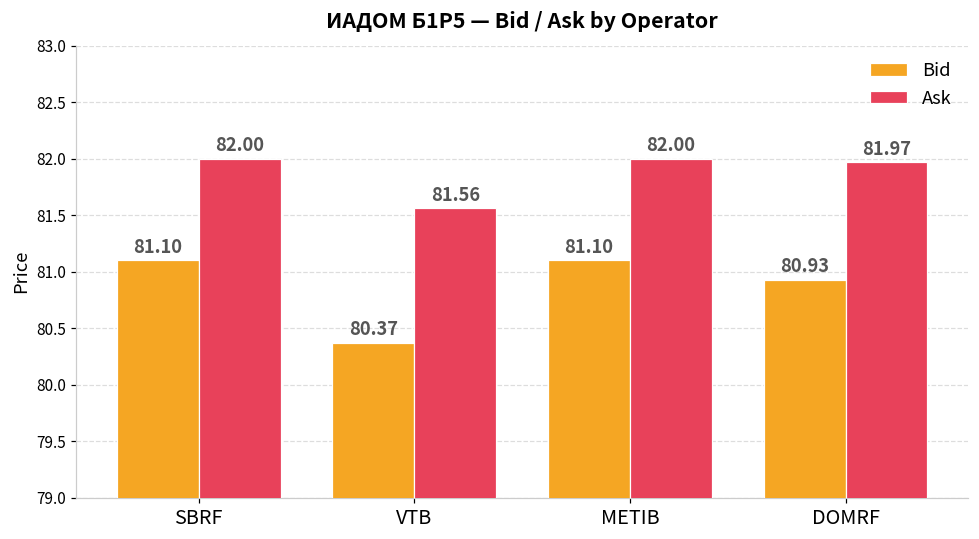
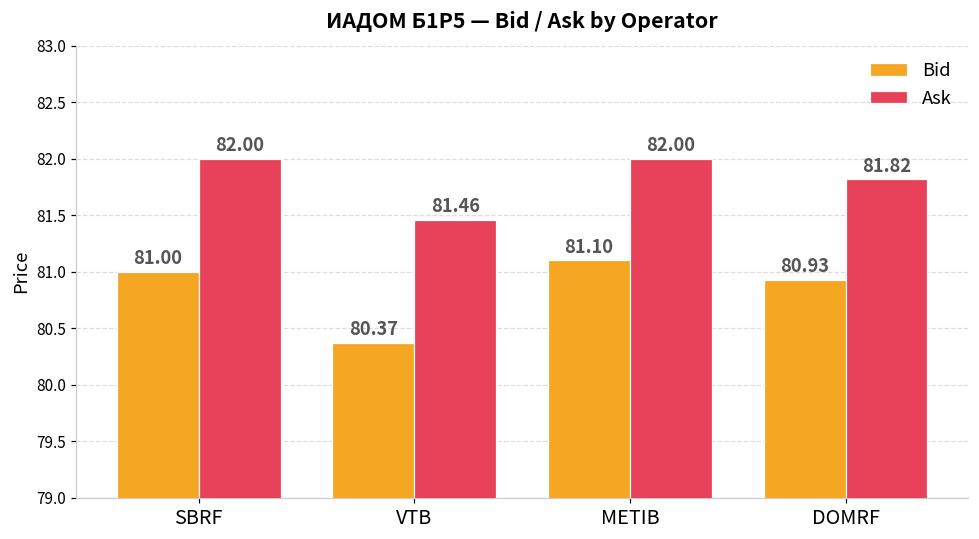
Bid, SBRF: 81.10 -> 81.00
Ask, VTB: 81.56 -> 81.46
Ask, DOMRF: 81.97 -> 81.82
